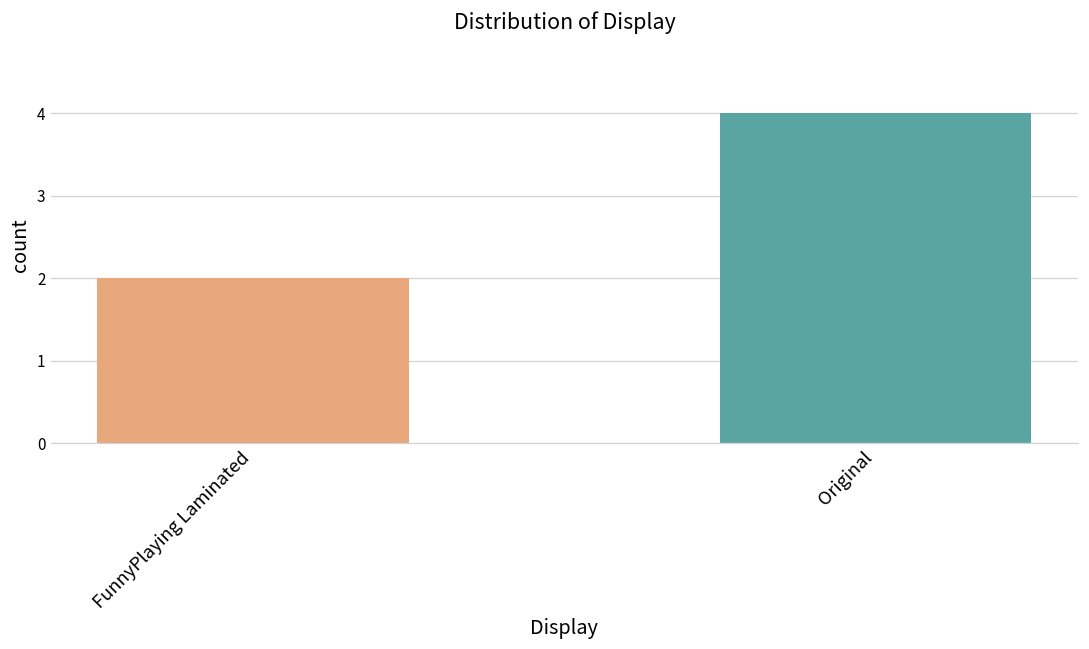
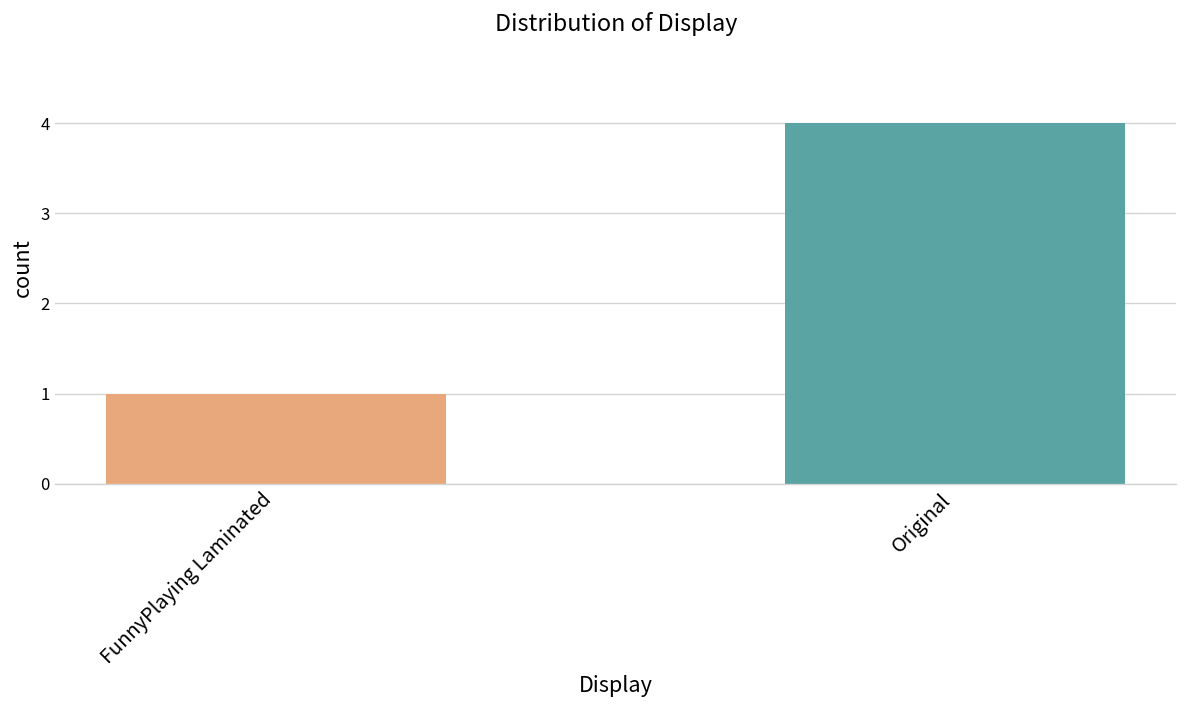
FunnyPlaying Laminated: 2 -> 1
